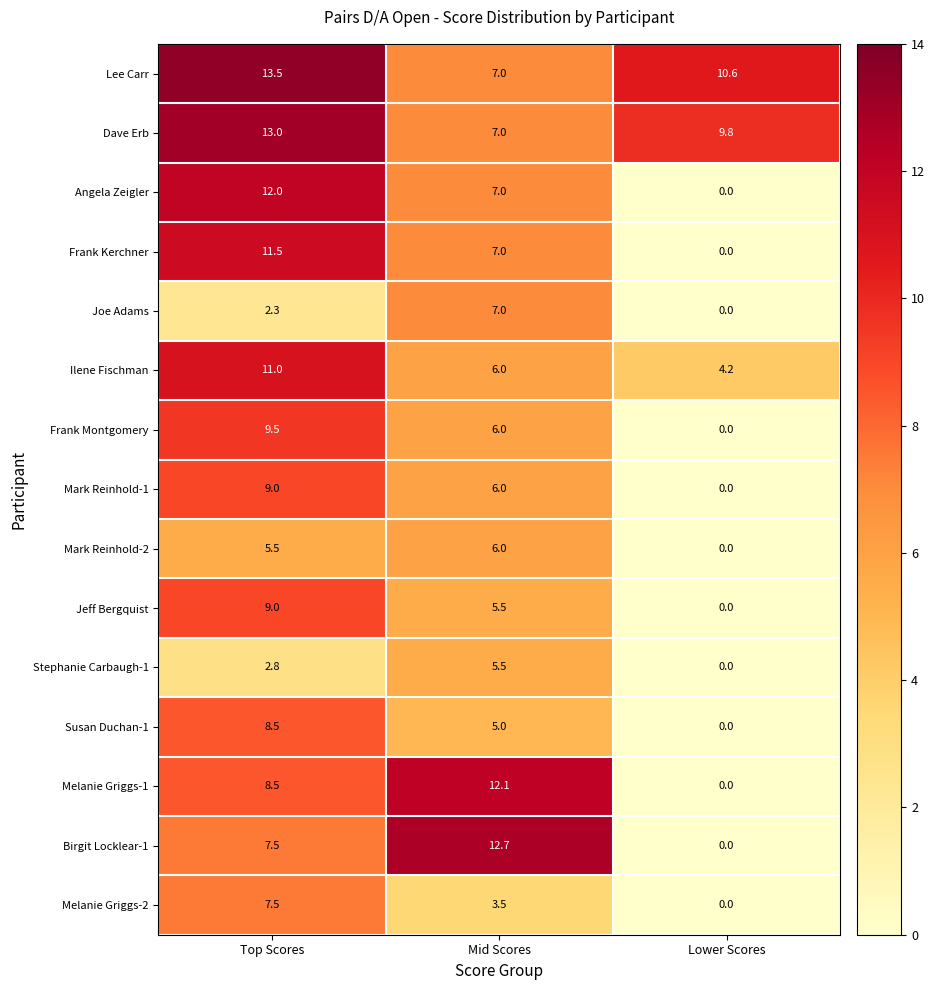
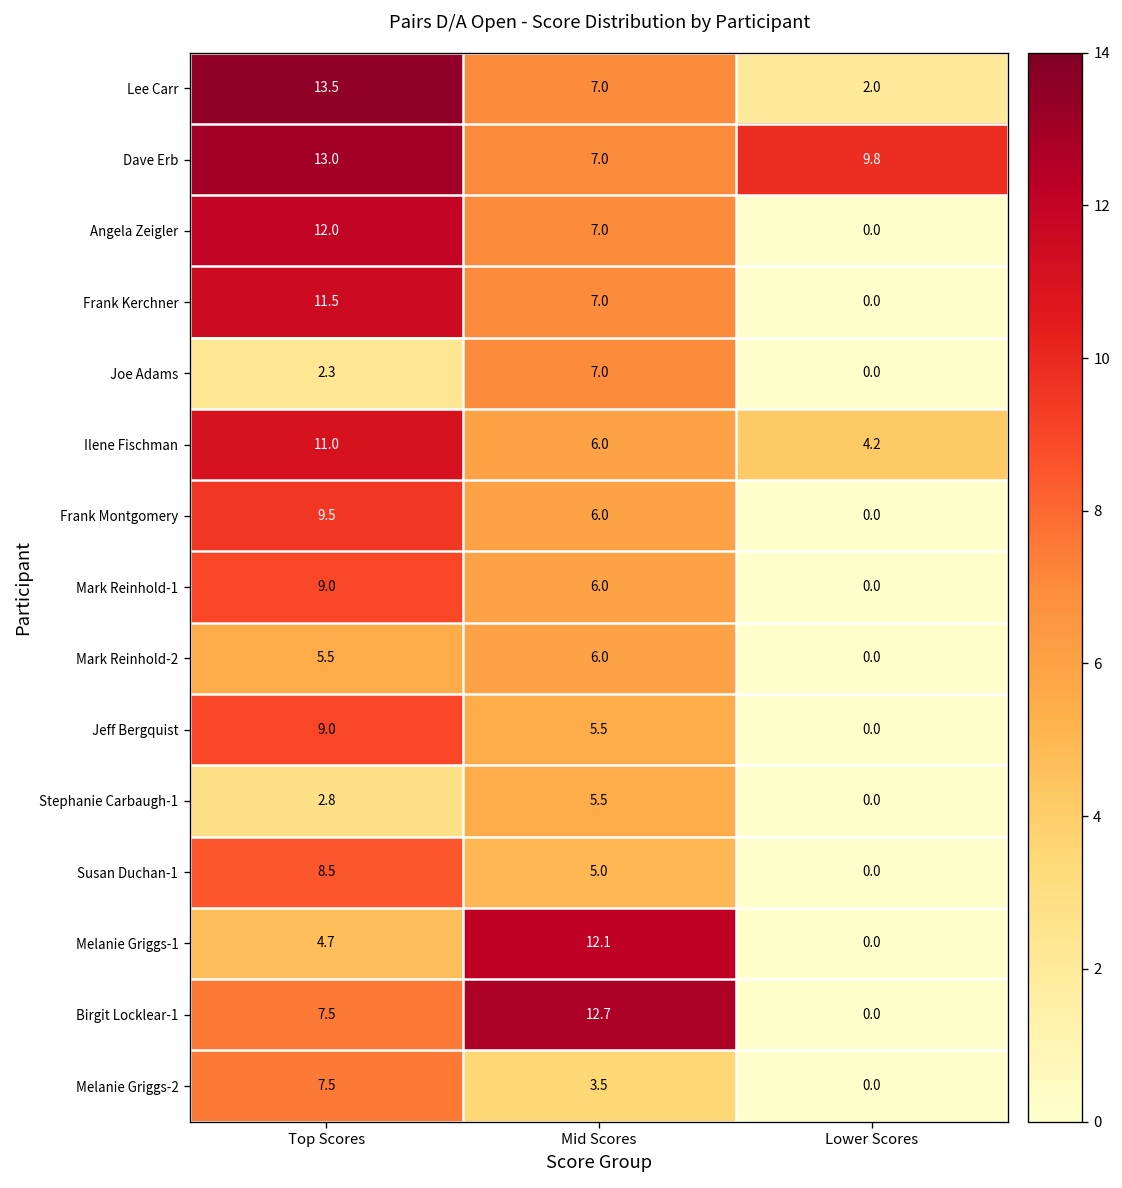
Lee Carr, Lower Scores: 10.6 -> 2.0
Melanie Griggs-1, Top Scores: 8.5 -> 4.7
